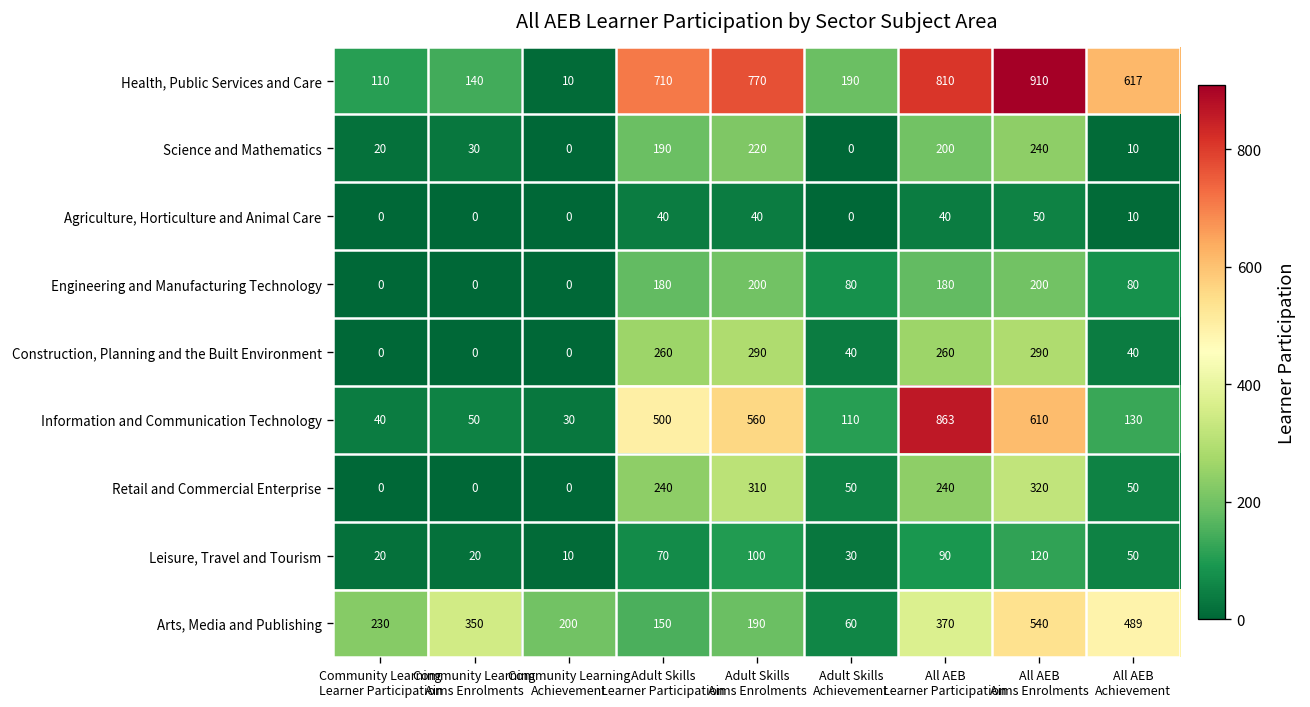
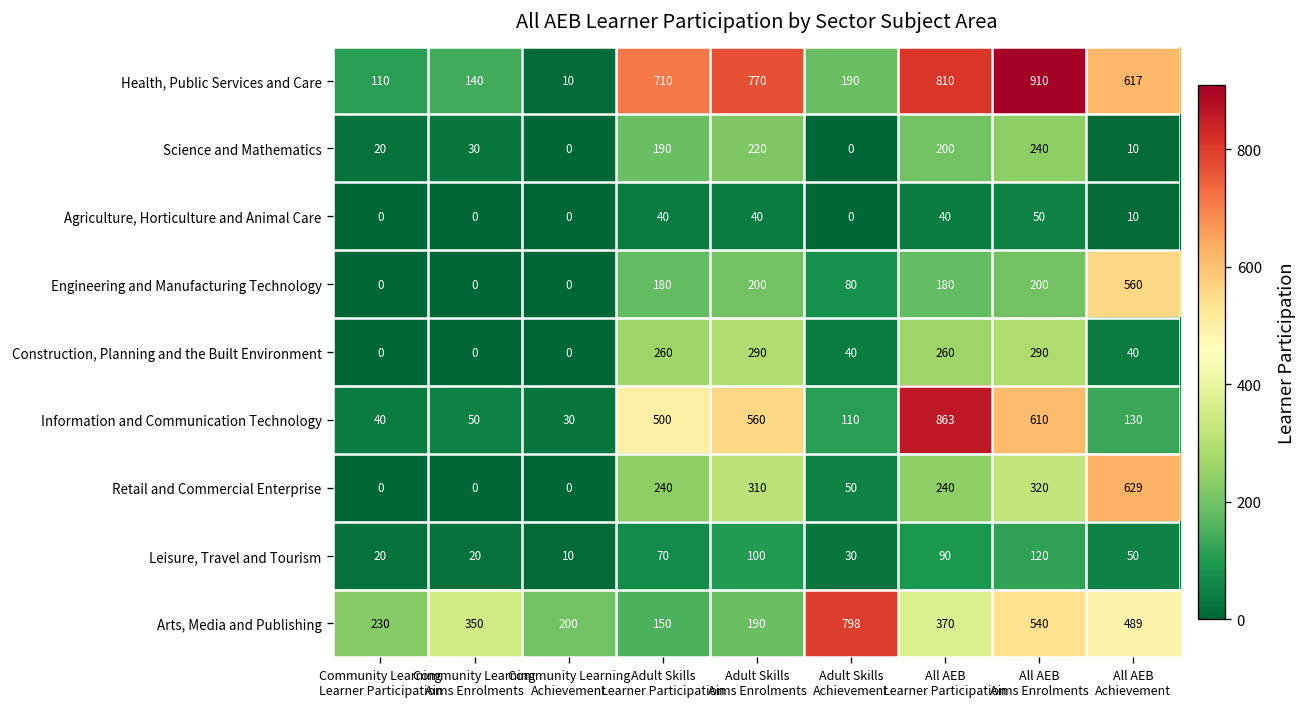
Engineering and Manufacturing Technology, All AEB Achievement: 80 -> 560
Retail and Commercial Enterprise, All AEB Achievement: 50 -> 629
Arts, Media and Publishing, Adult Skills Achievement: 60 -> 798
